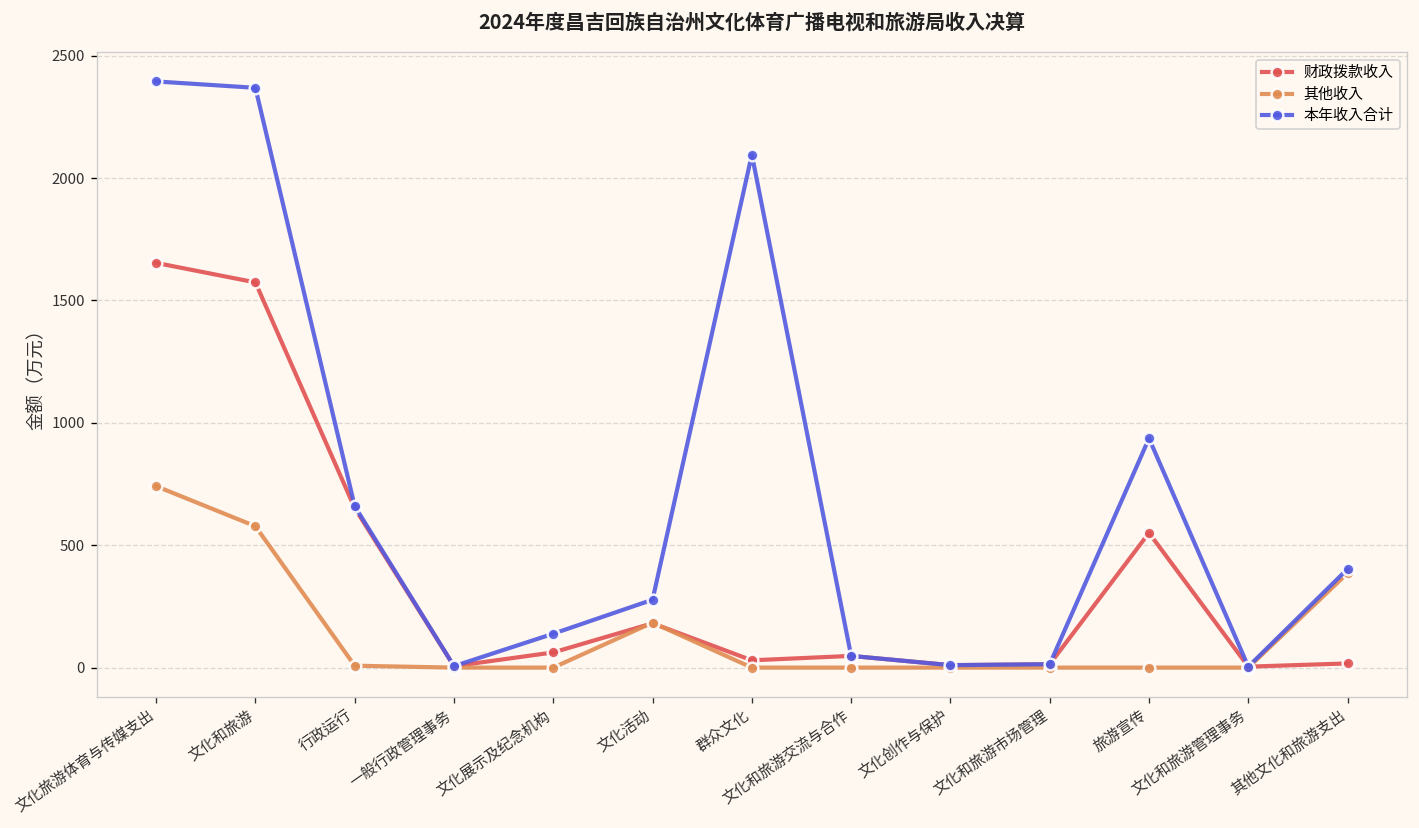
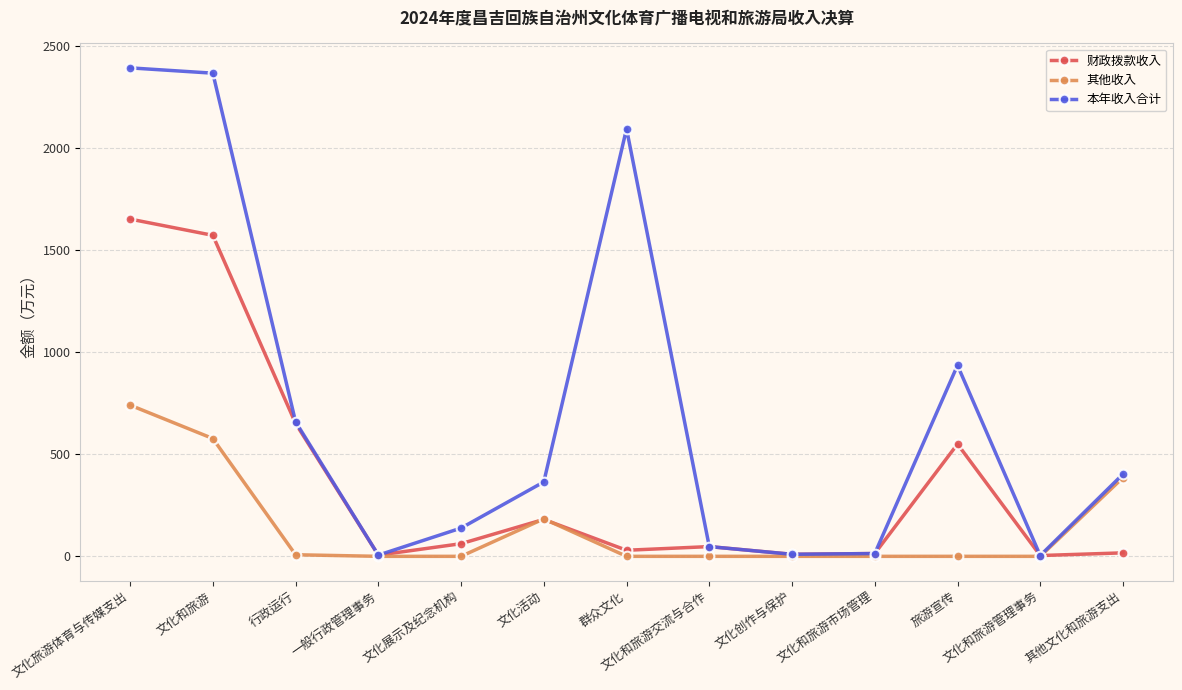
本年收入合计, 文化活动: 280 -> 360
